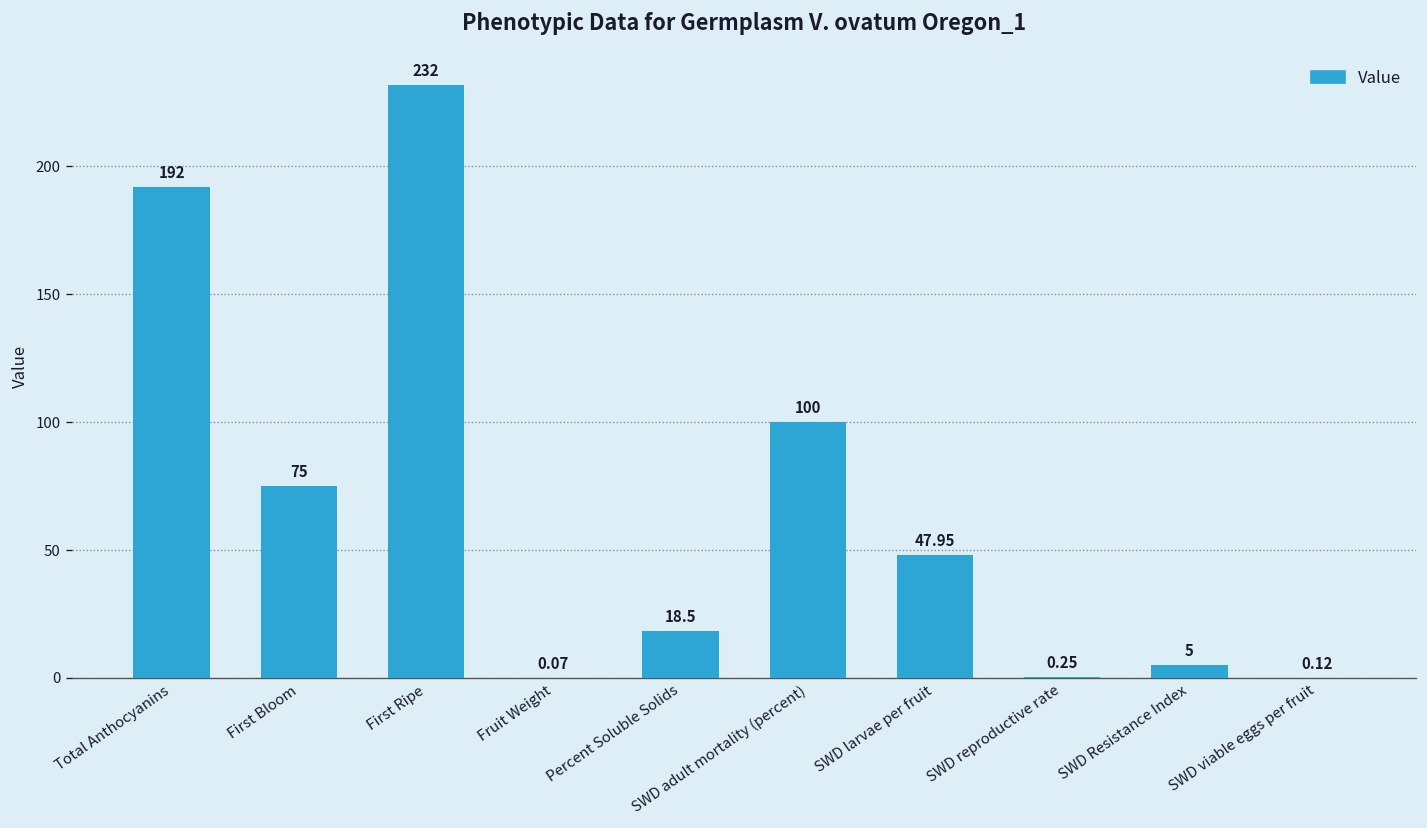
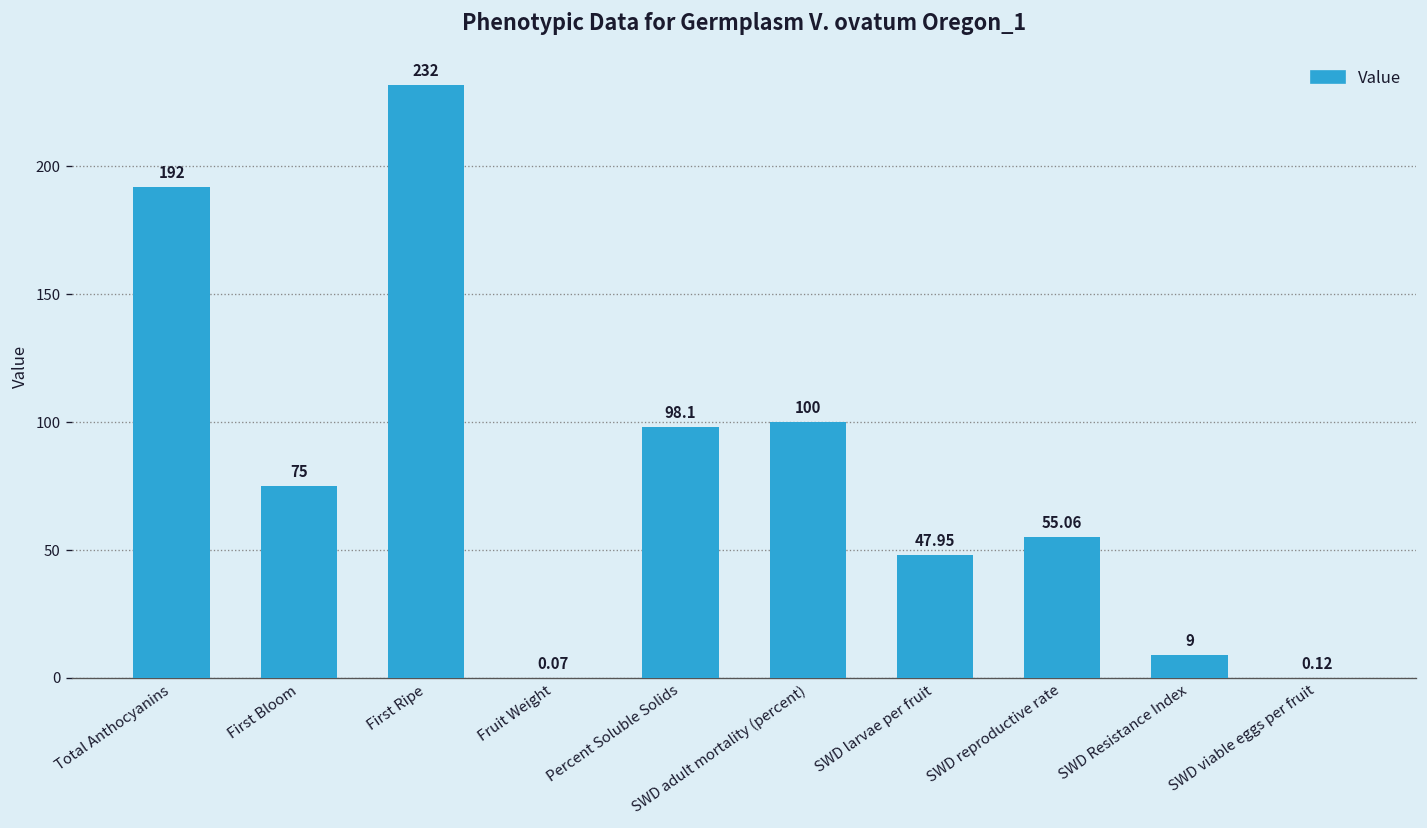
Percent Soluble Solids: 18.5 -> 98.1
SWD reproductive rate: 0.25 -> 55.06
SWD Resistance Index: 5 -> 9
